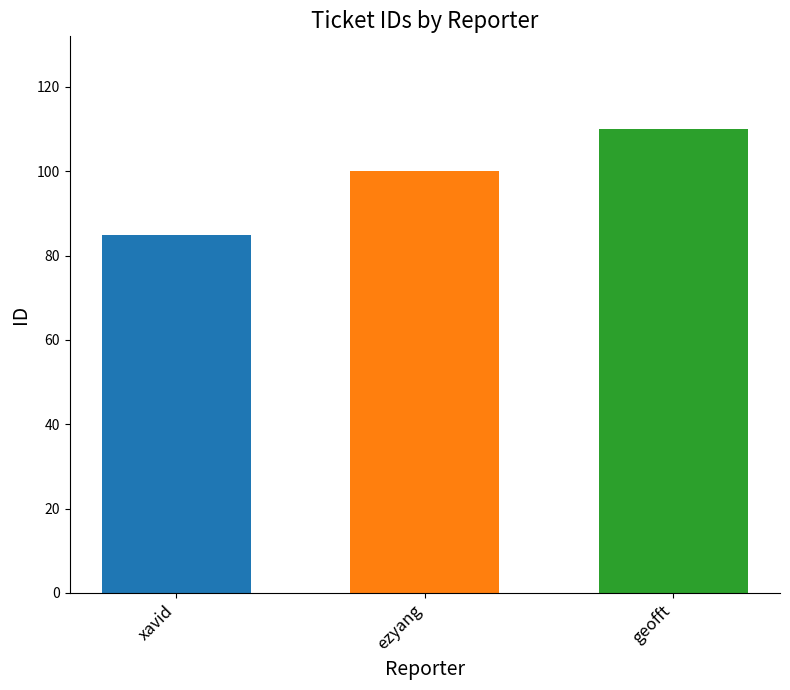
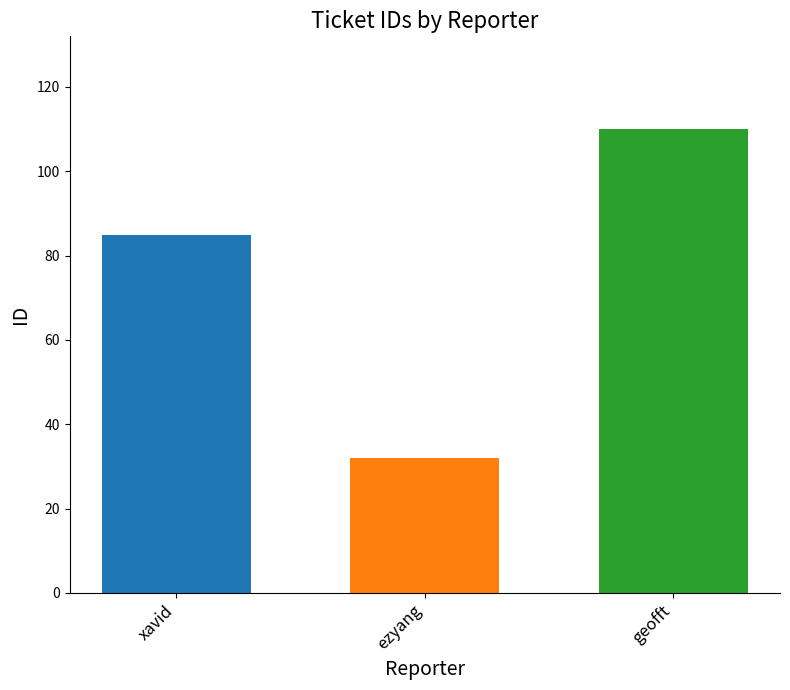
ezyang: 100 -> 32
